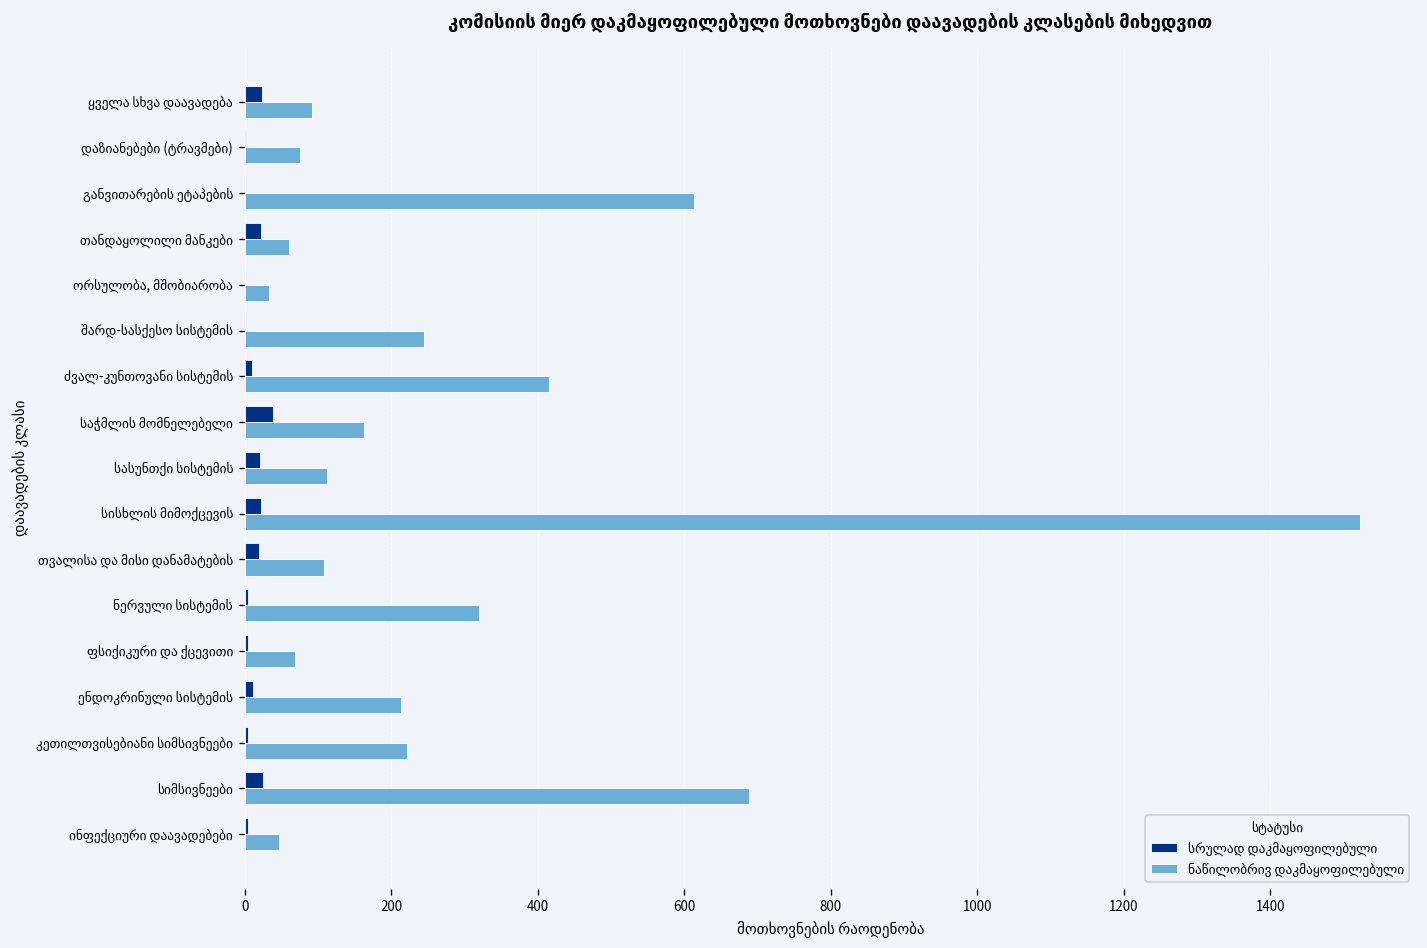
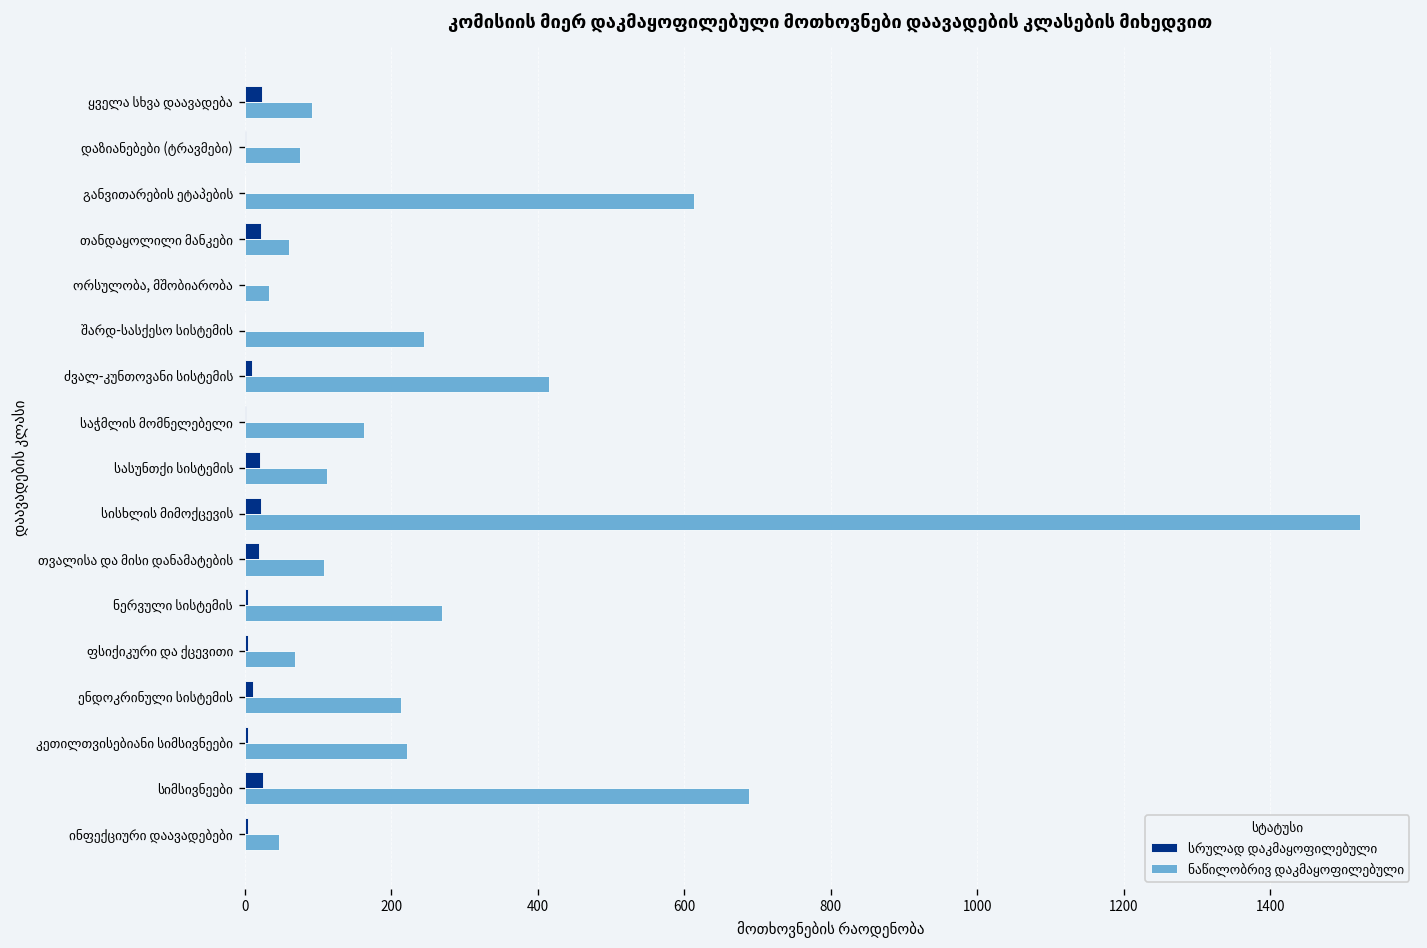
სრულად დაკმაყოფილებული, საჭმლის მომნელებელი: 40 -> 0
ნაწილობრივ დაკმაყოფილებული, ნერვული სისტემის: 320 -> 270
